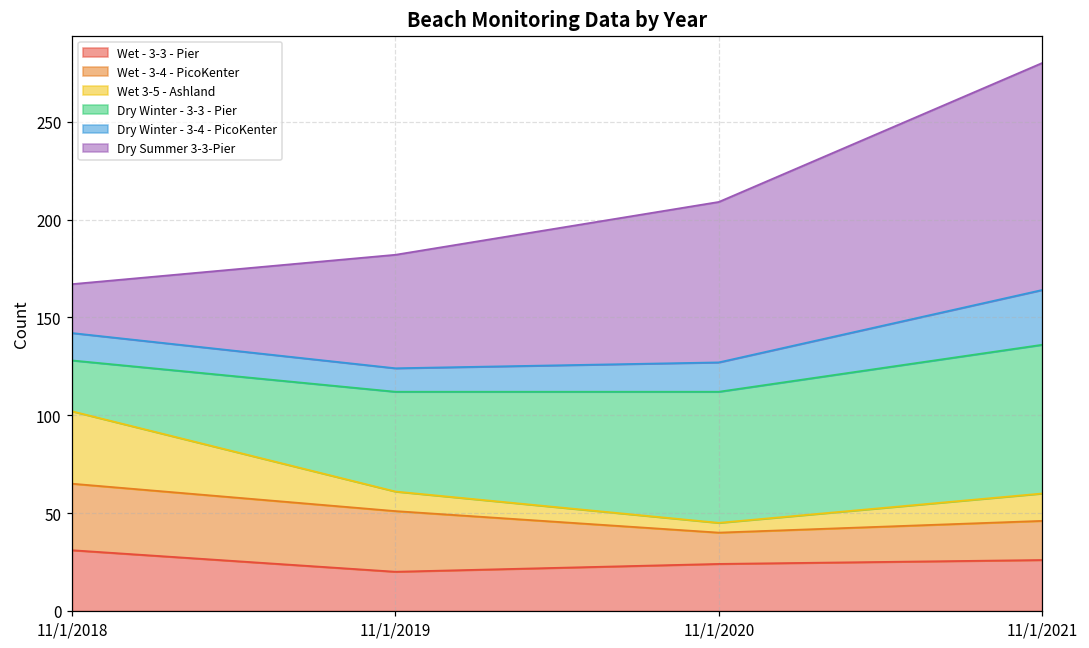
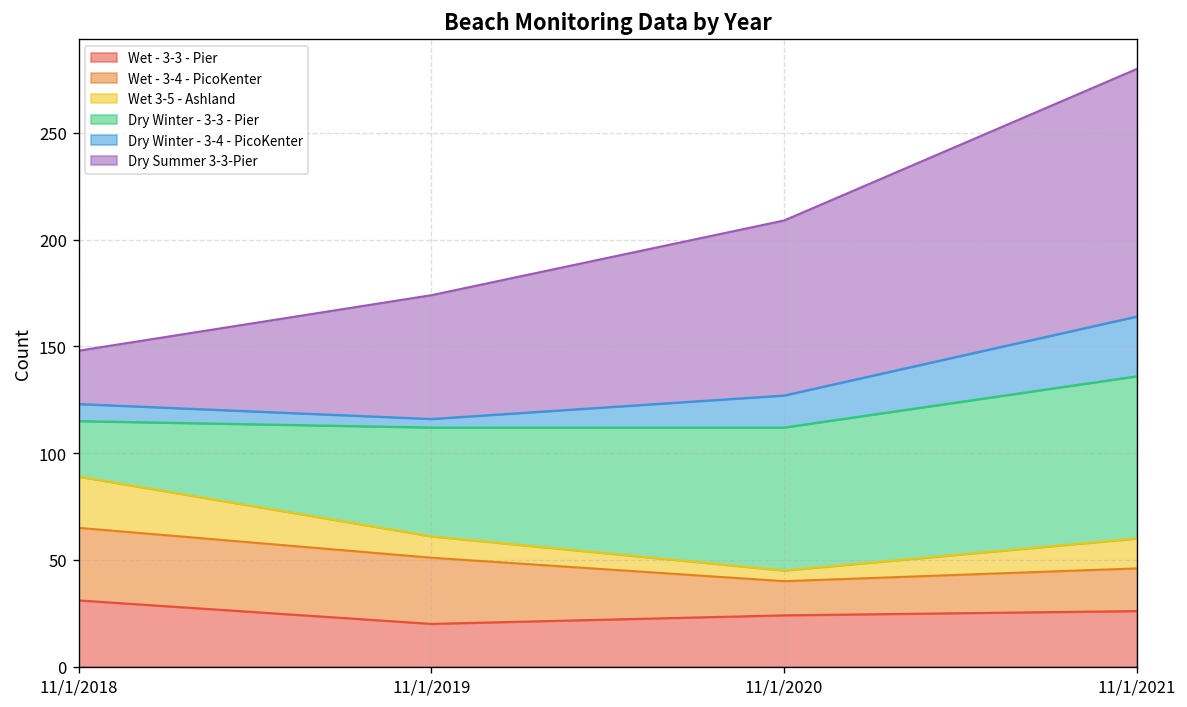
Wet 3-5 - Ashland, 11/1/2018: 37 -> 24
Dry Winter - 3-4 - PicoKenter, 11/1/2018: 14 -> 8
Dry Winter - 3-4 - PicoKenter, 11/1/2019: 12 -> 4
